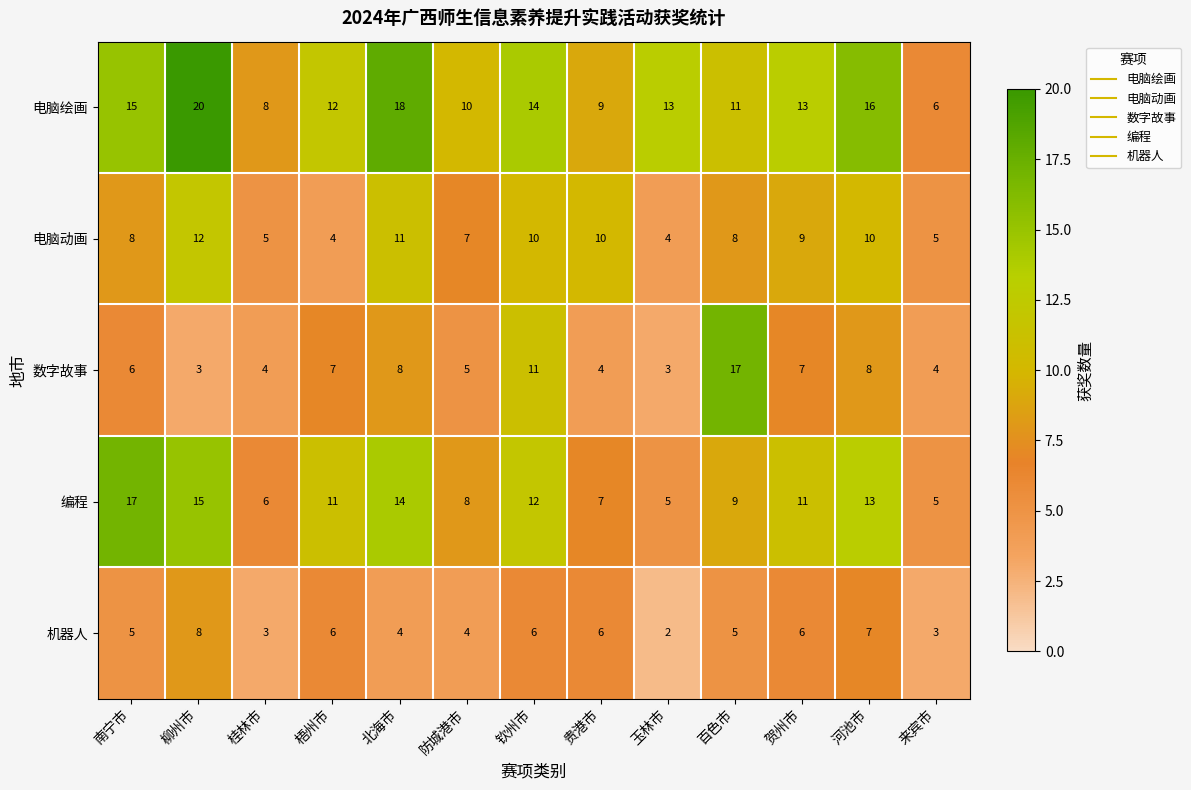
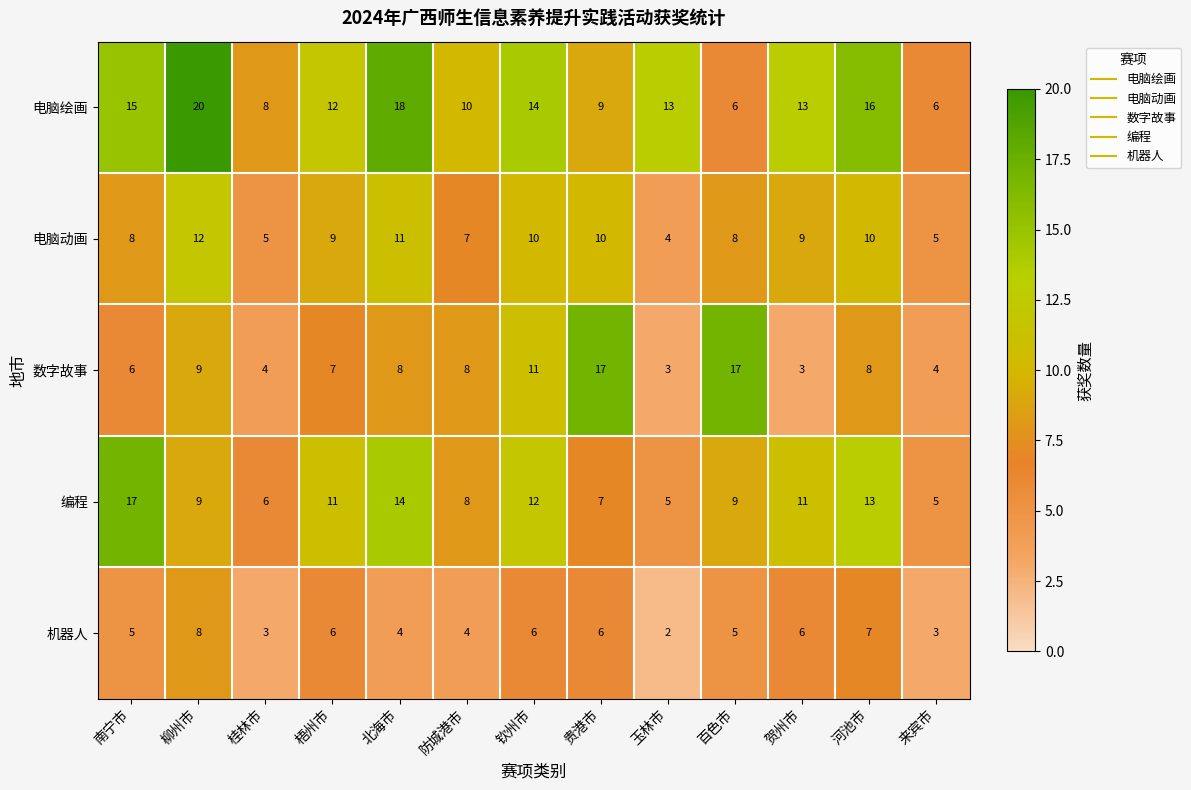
电脑绘画, 百色市: 11 -> 6
电脑动画, 梧州市: 4 -> 9
数字故事, 柳州市: 3 -> 9
数字故事, 防城港市: 5 -> 8
数字故事, 贵港市: 4 -> 17
数字故事, 贺州市: 7 -> 3
编程, 柳州市: 15 -> 9
